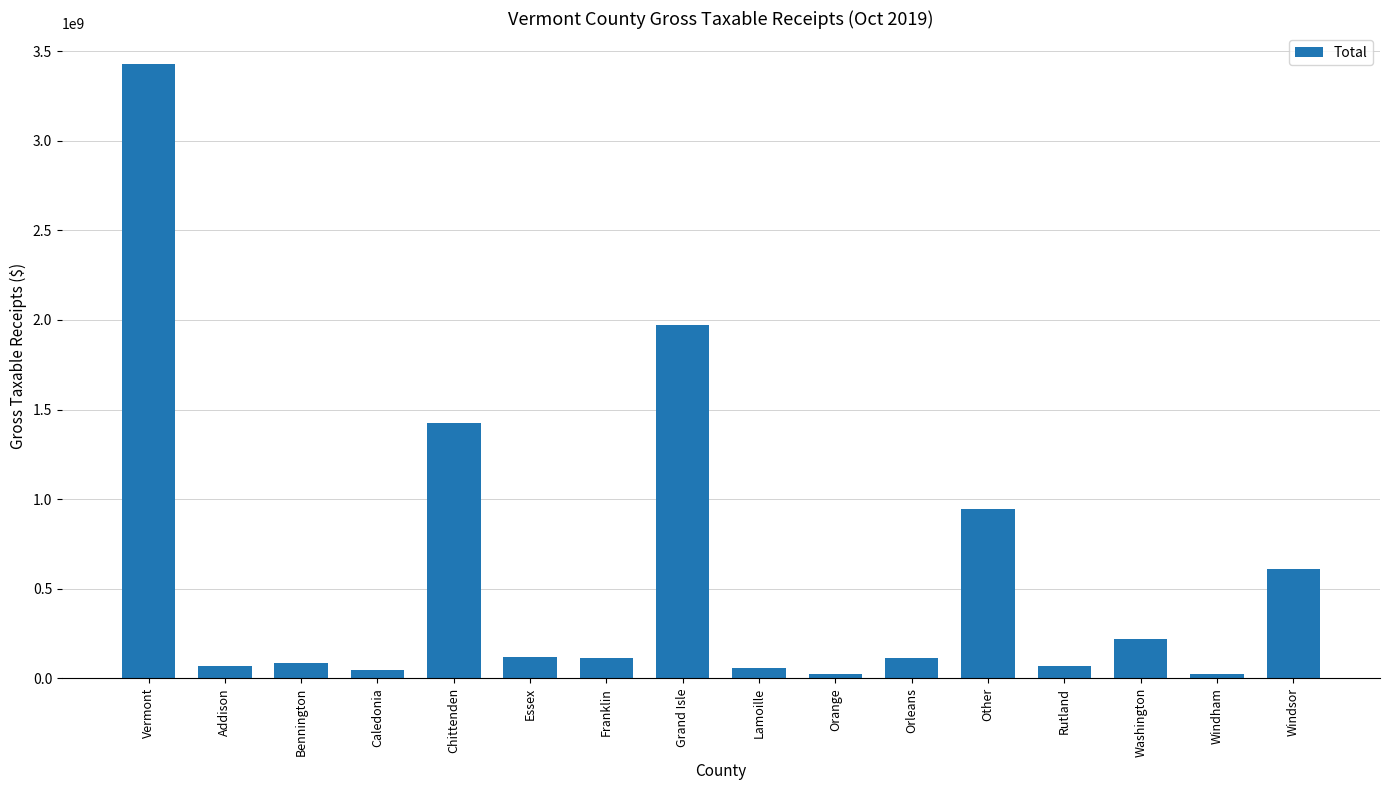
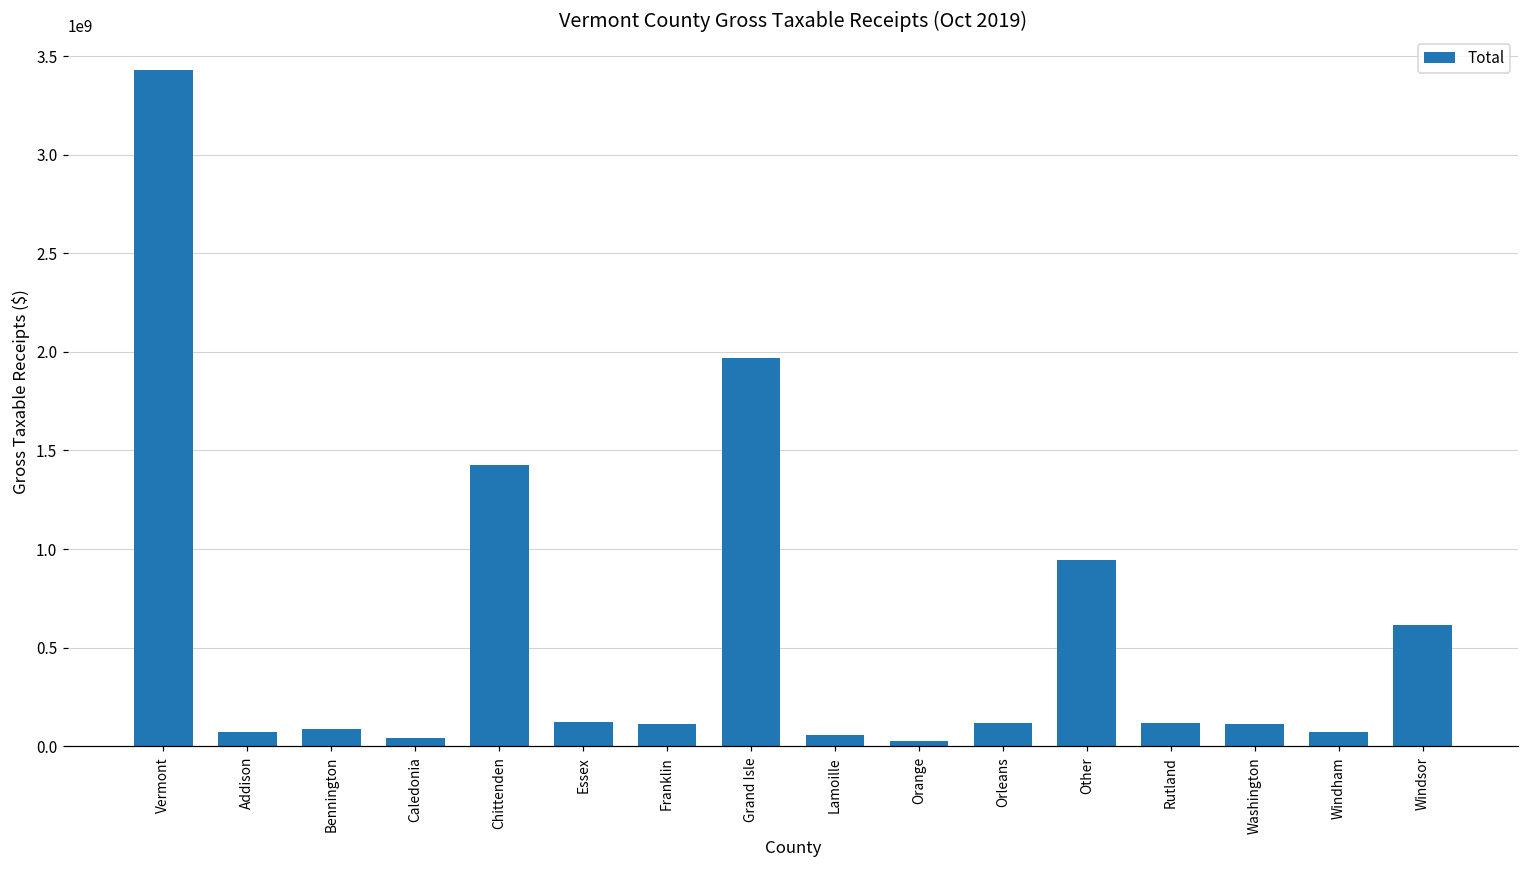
Rutland: 70000000 -> 120000000
Washington: 220000000 -> 110000000
Windham: 30000000 -> 70000000
